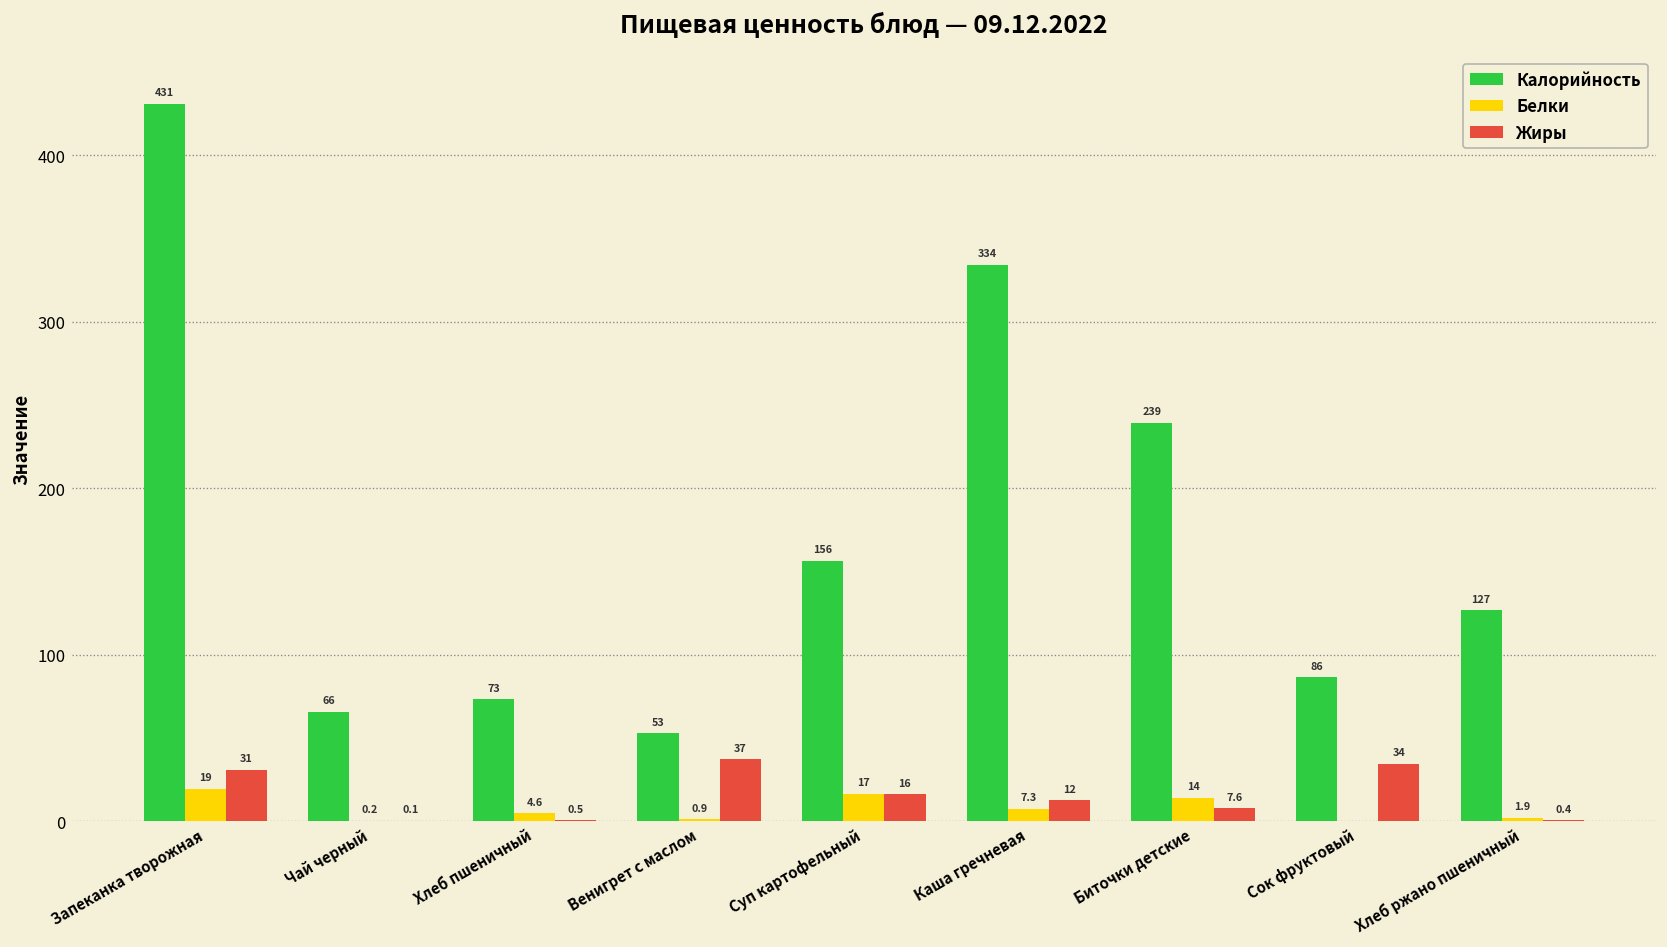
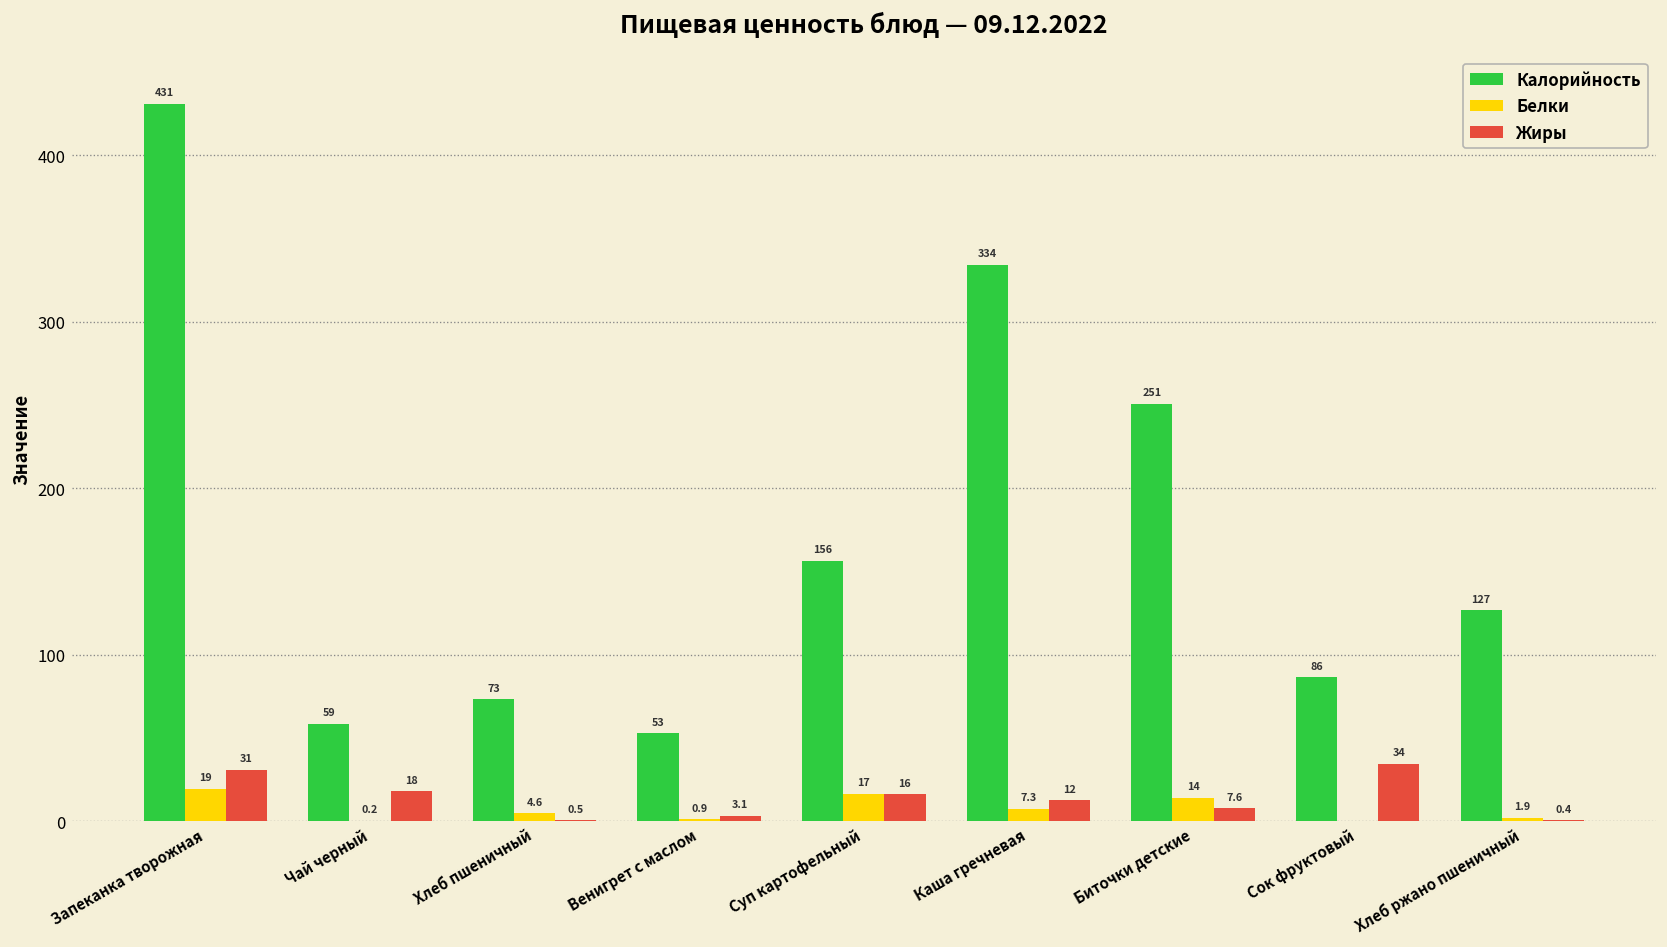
Калорийность, Чай черный: 66 -> 59
Жиры, Чай черный: 0.1 -> 18
Жиры, Венигрет с маслом: 37 -> 3.1
Калорийность, Биточки детские: 239 -> 251
